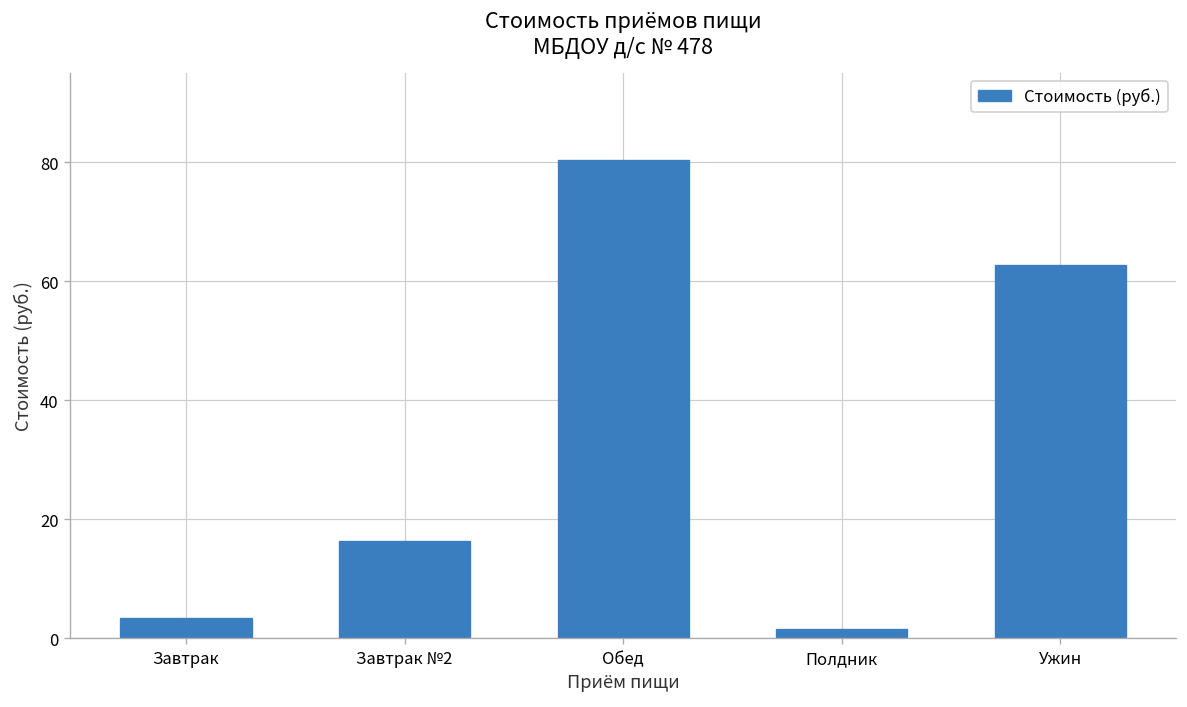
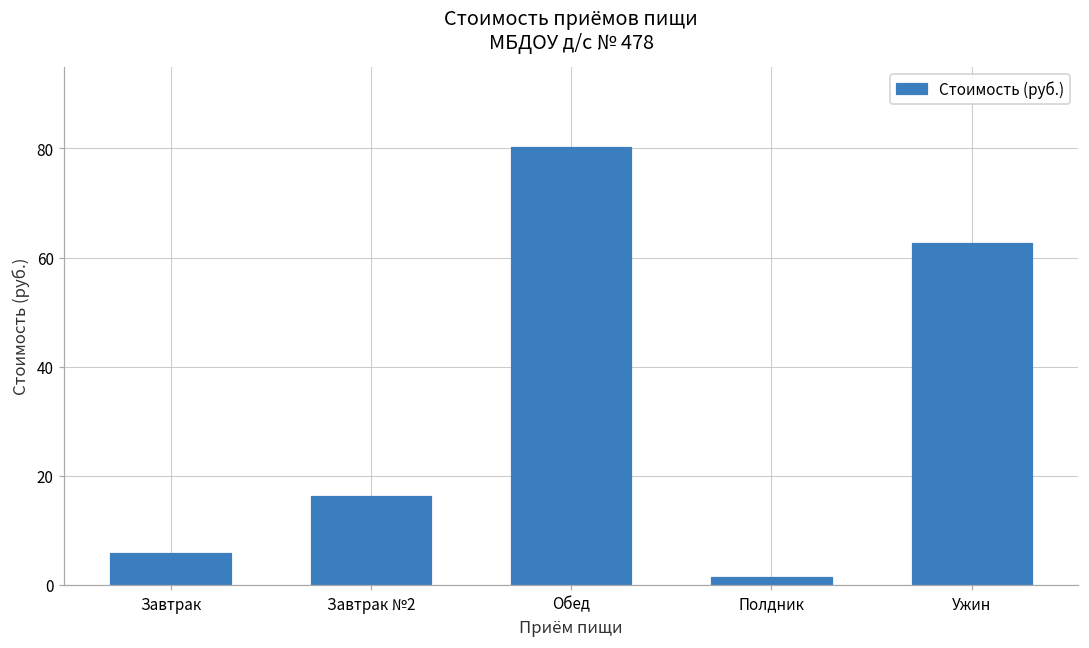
Завтрак: 3 -> 6
